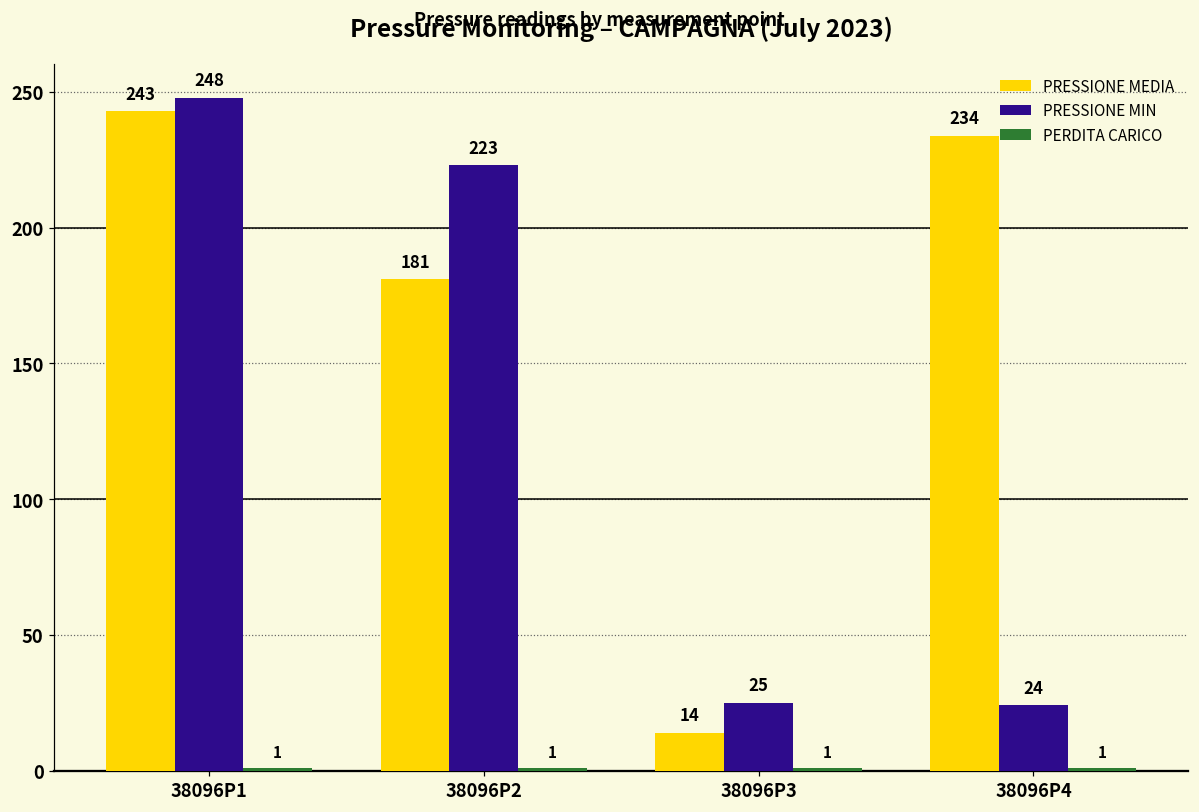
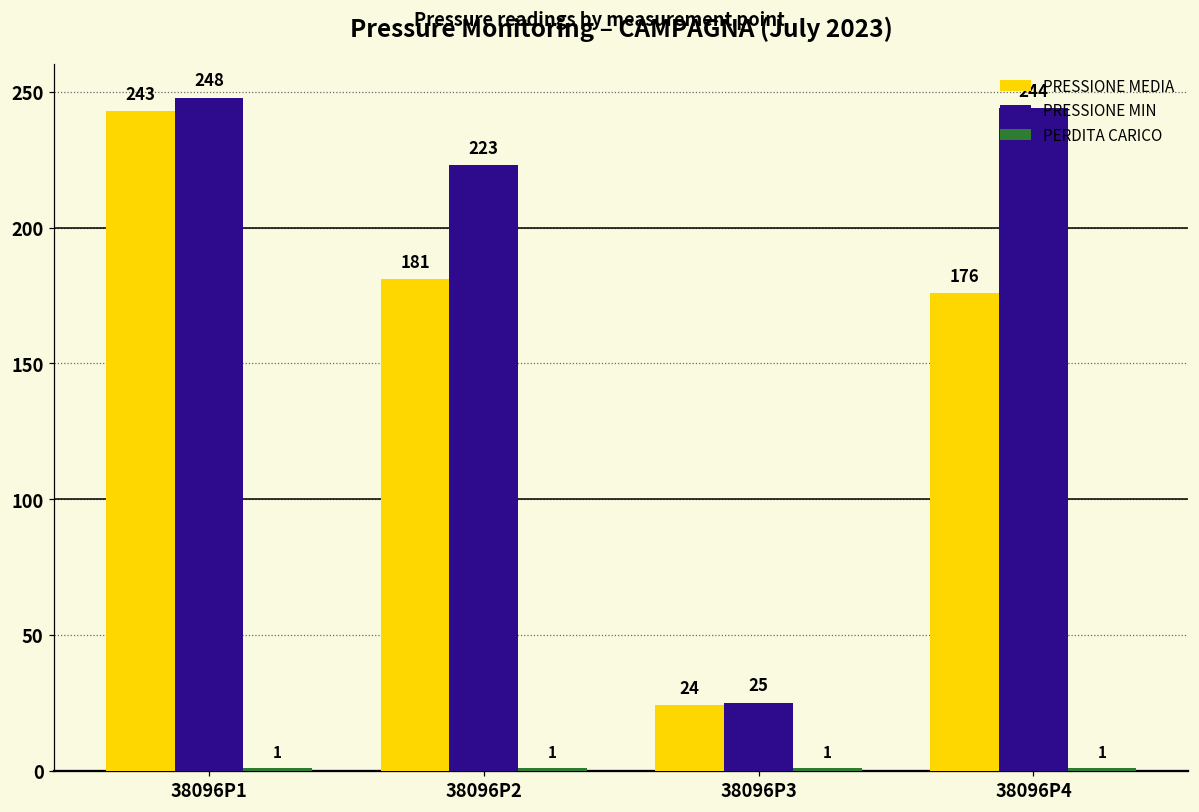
PRESSIONE MEDIA, 38096P3: 14 -> 24
PRESSIONE MEDIA, 38096P4: 234 -> 176
PRESSIONE MIN, 38096P4: 24 -> 244
